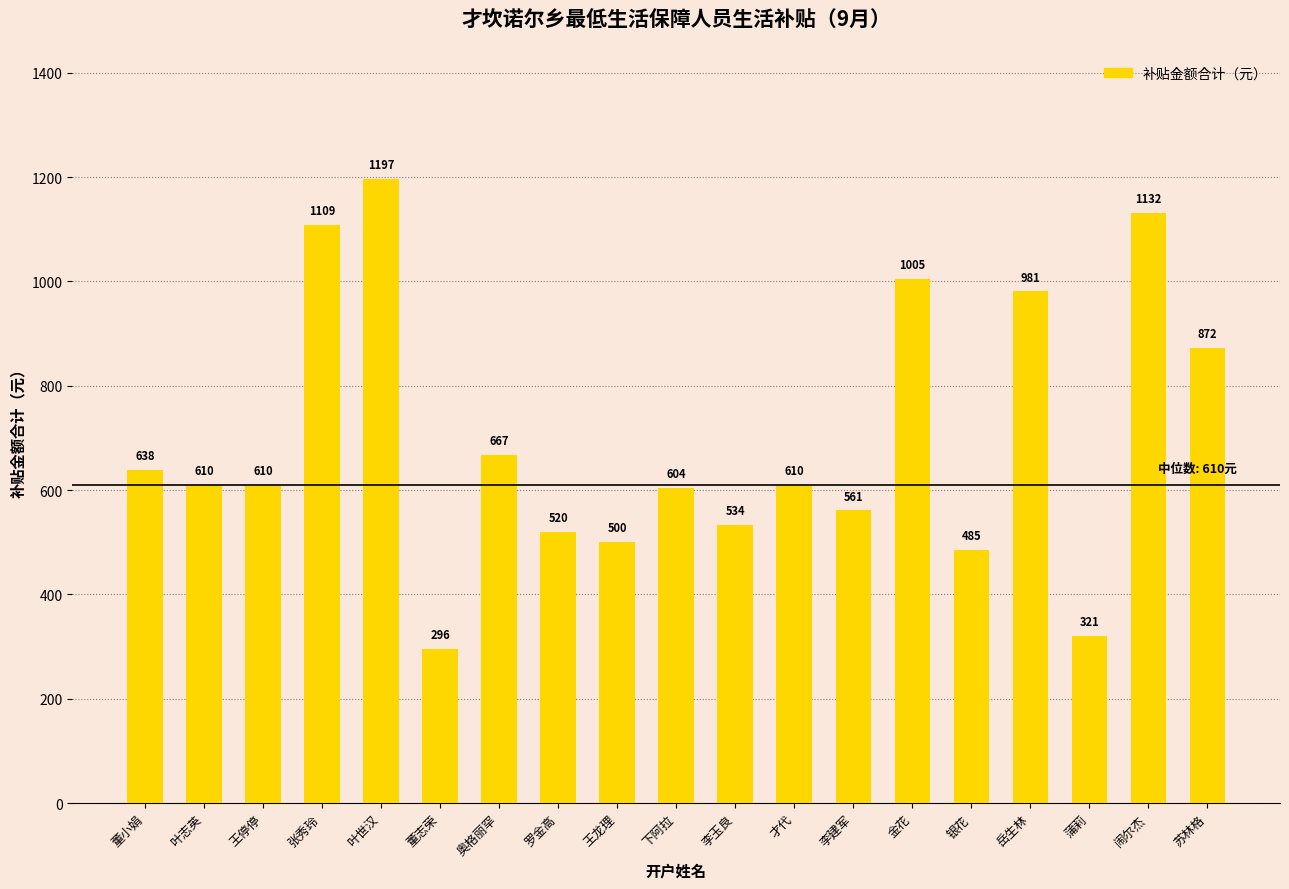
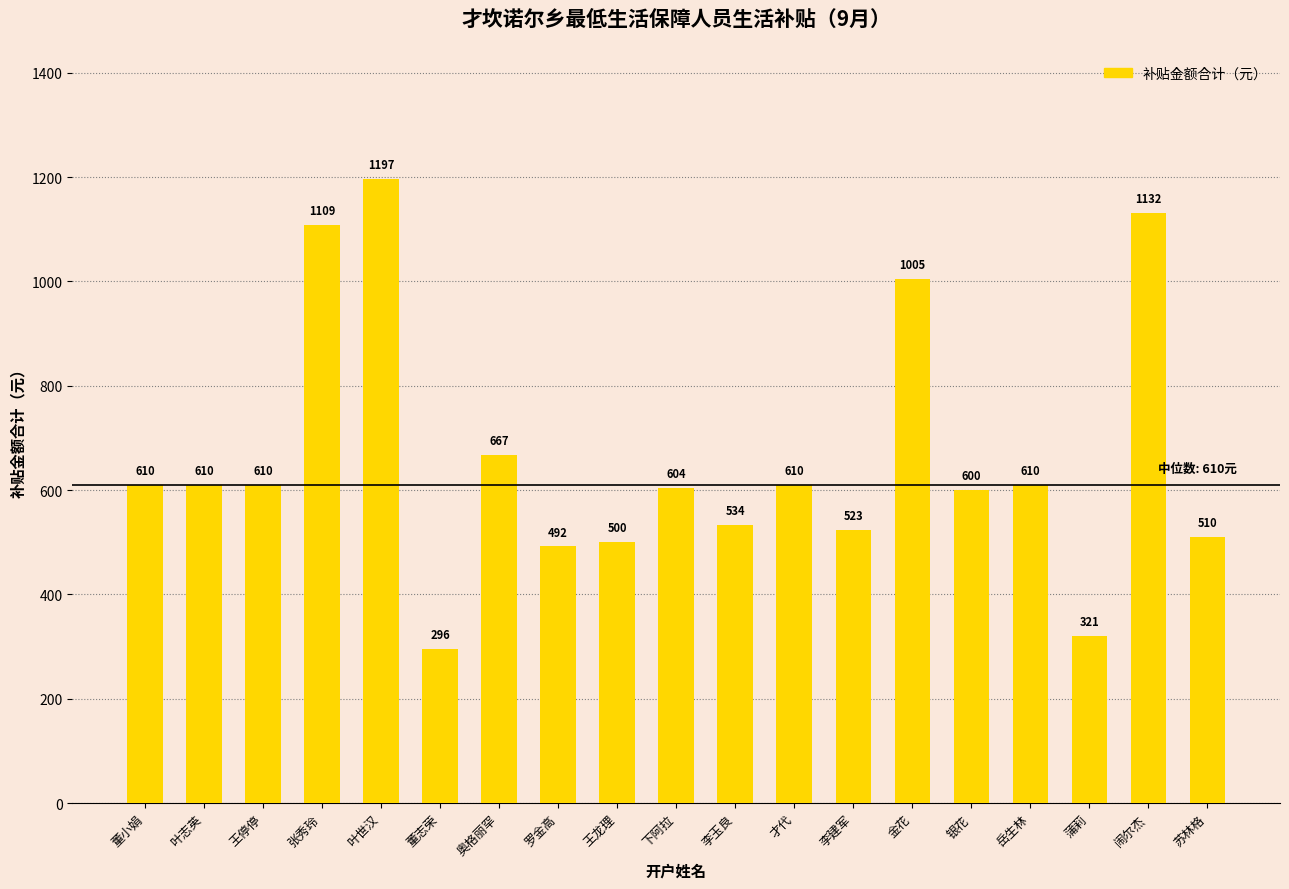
董小娟: 638 -> 610
罗金高: 520 -> 492
李建军: 561 -> 523
银花: 485 -> 600
岳生林: 981 -> 610
苏林格: 872 -> 510
